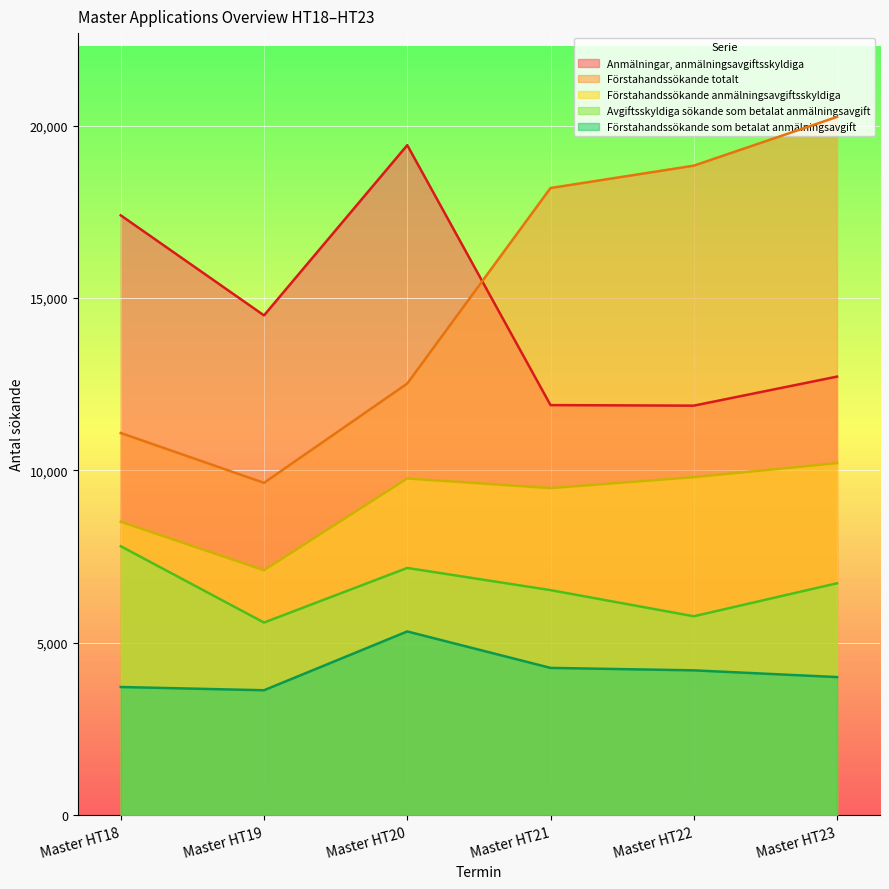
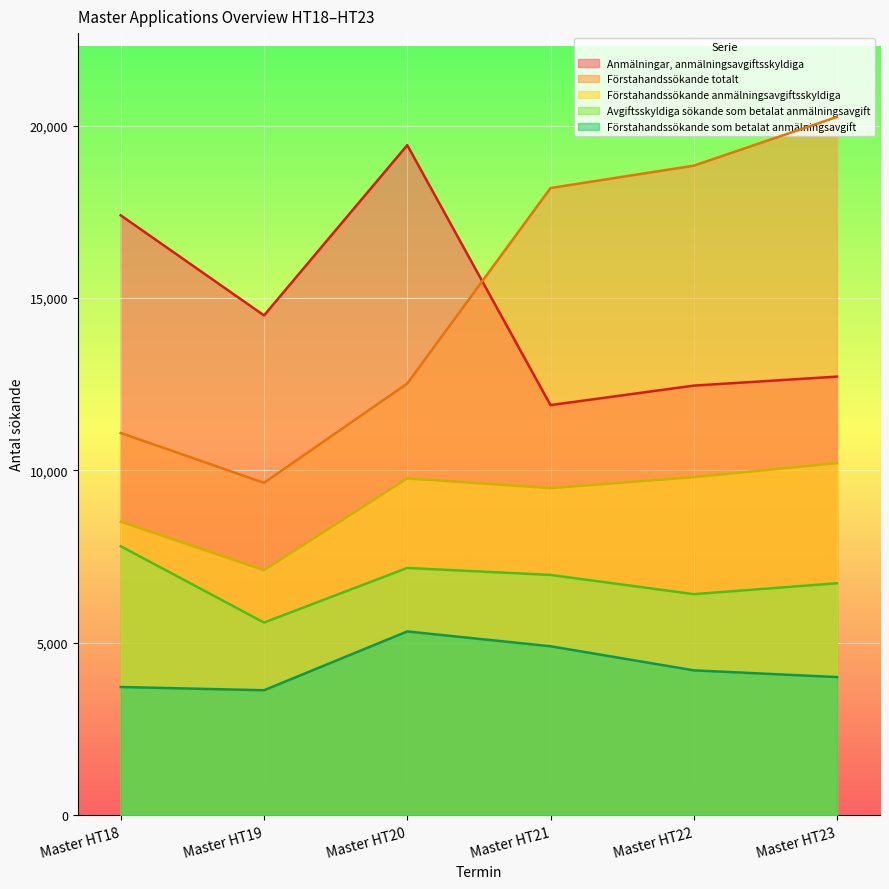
Avgiftsskyldiga sökande som betalat anmälningsavgift, Master HT21: 6,500 -> 7,000
Förstahandssökande som betalat anmälningsavgift, Master HT21: 4,300 -> 4,900
Anmälningar, anmälningsavgiftsskyldiga, Master HT22: 11,900 -> 12,500
Avgiftsskyldiga sökande som betalat anmälningsavgift, Master HT22: 5,800 -> 6,400
